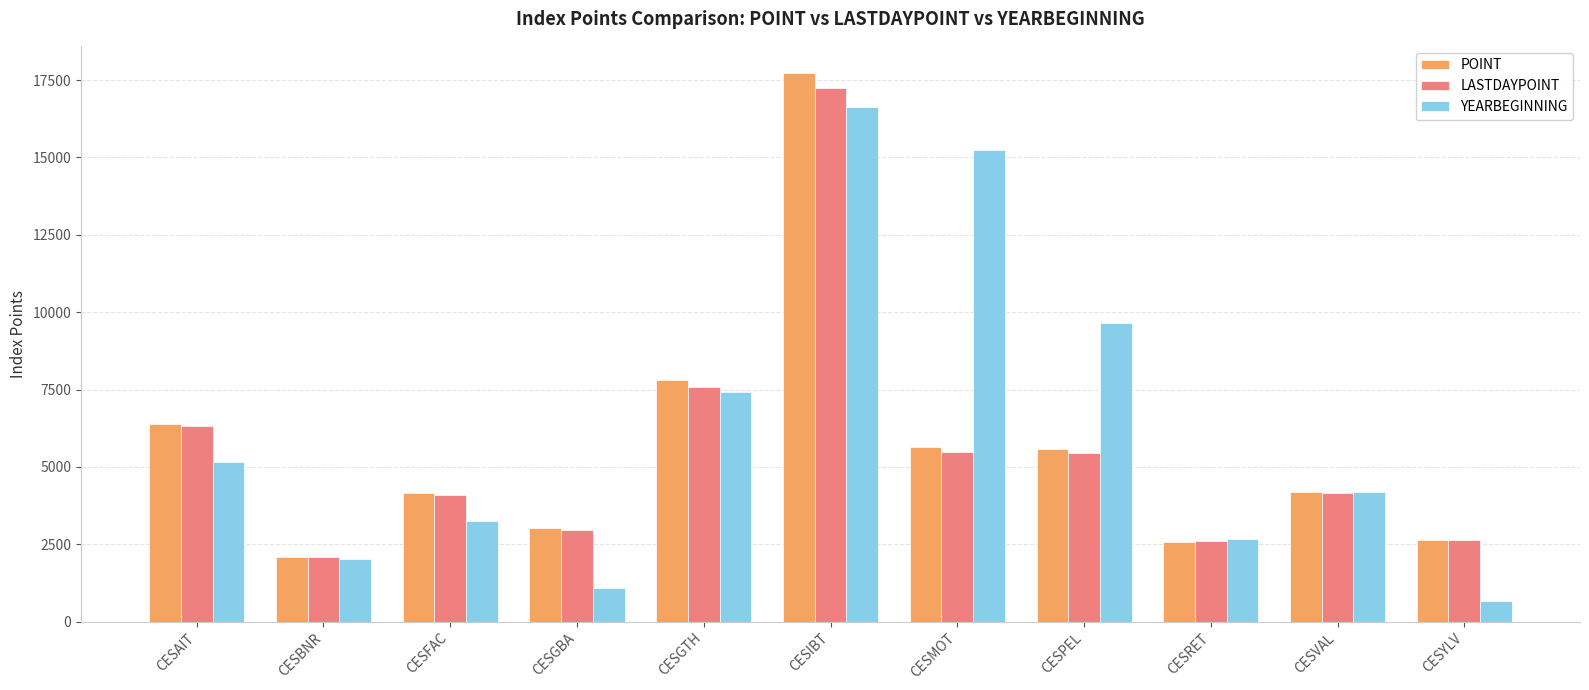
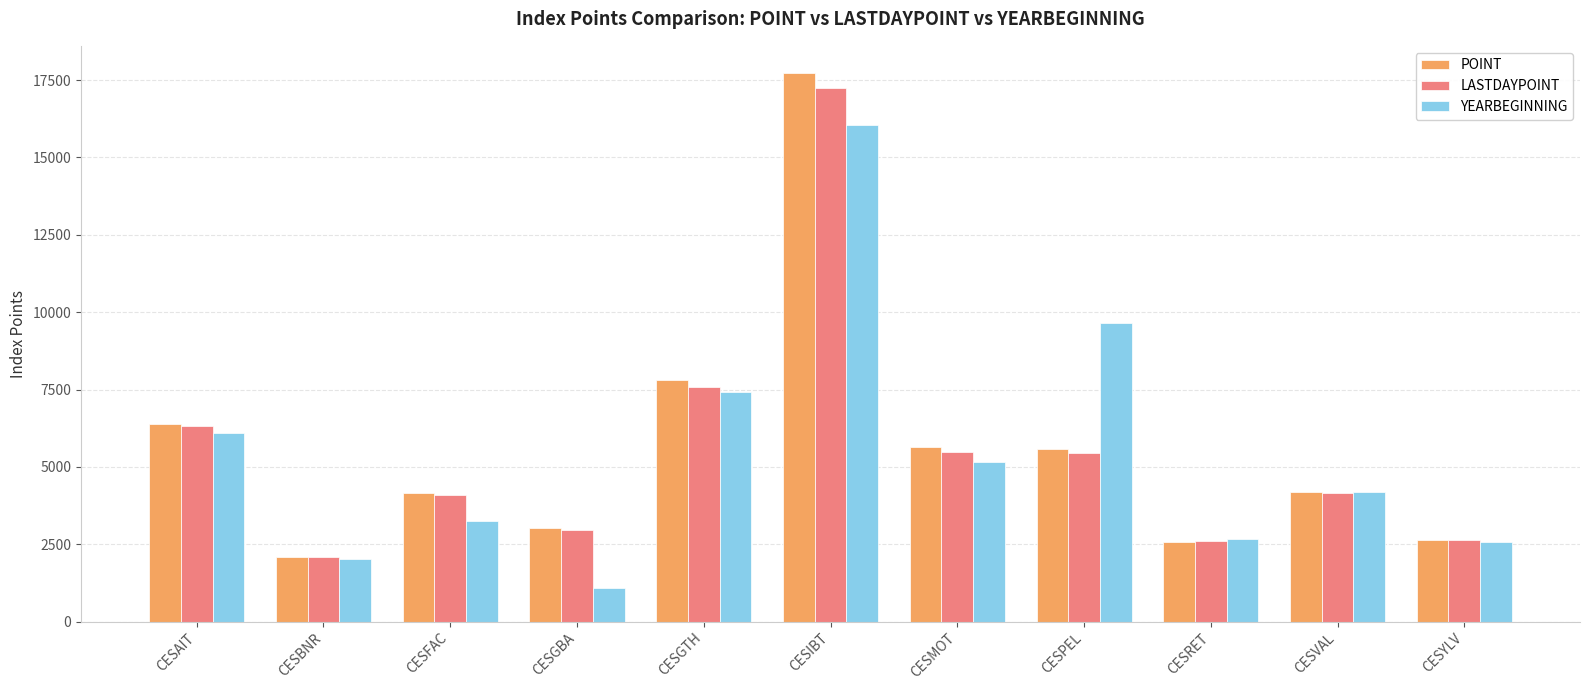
YEARBEGINNING, CESAIT: 5200 -> 6100
YEARBEGINNING, CESIBT: 16600 -> 16100
YEARBEGINNING, CESMOT: 15200 -> 5100
YEARBEGINNING, CESYLV: 700 -> 2600
